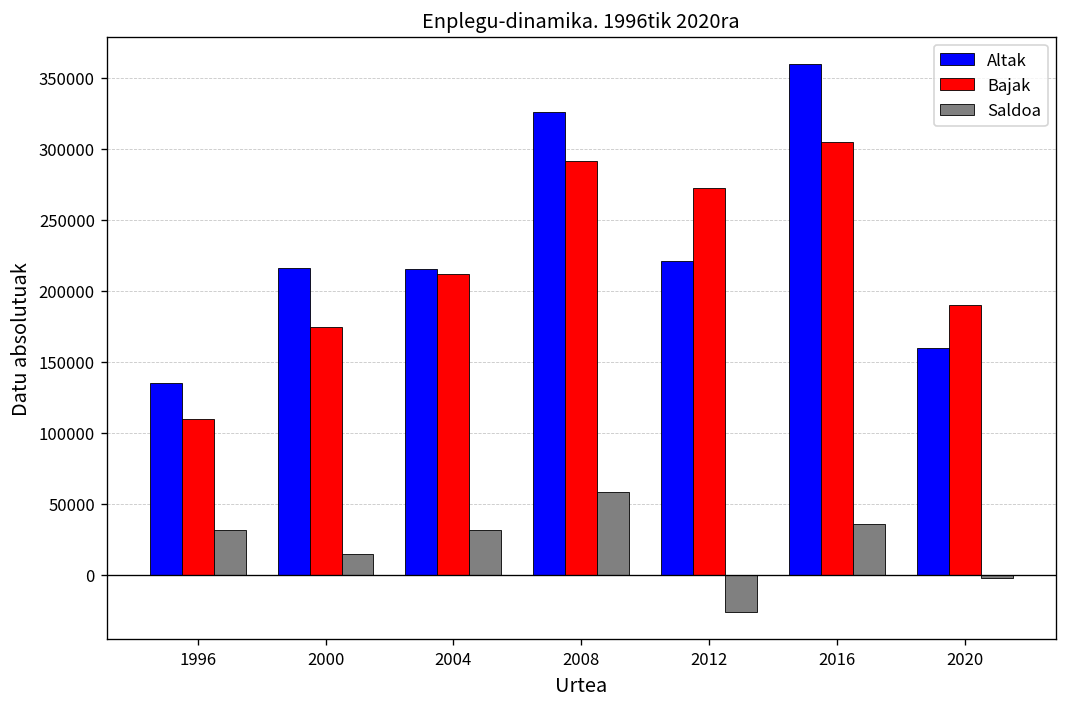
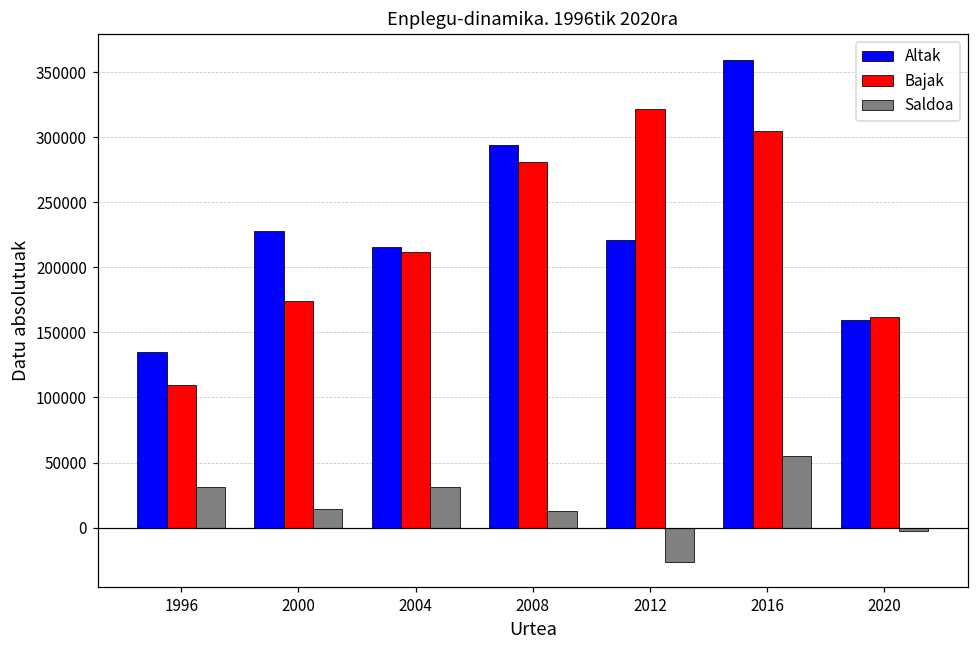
Altak, 2000: 216000 -> 228000
Altak, 2008: 326000 -> 294000
Bajak, 2008: 291000 -> 281000
Saldoa, 2008: 58000 -> 13000
Bajak, 2012: 272000 -> 322000
Saldoa, 2016: 36000 -> 55000
Bajak, 2020: 190000 -> 162000
